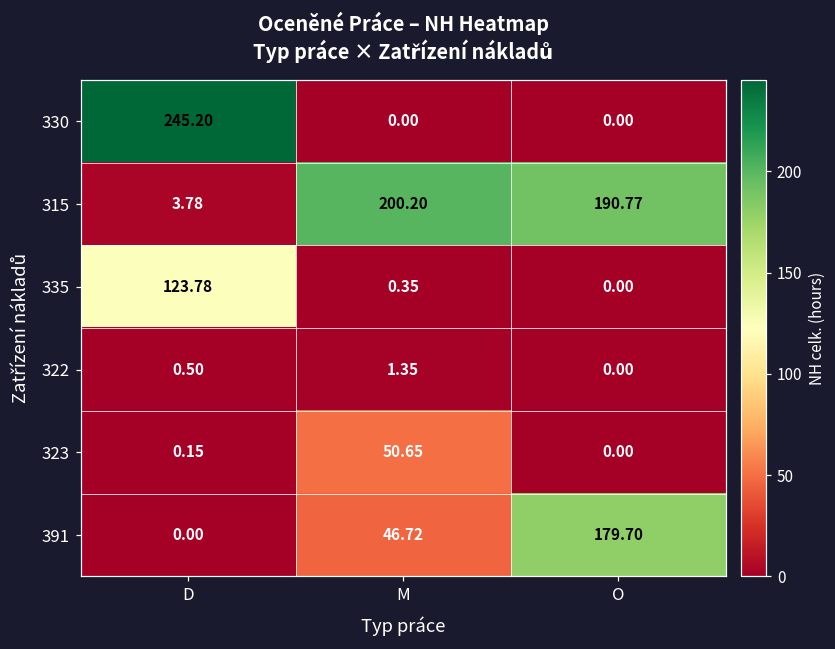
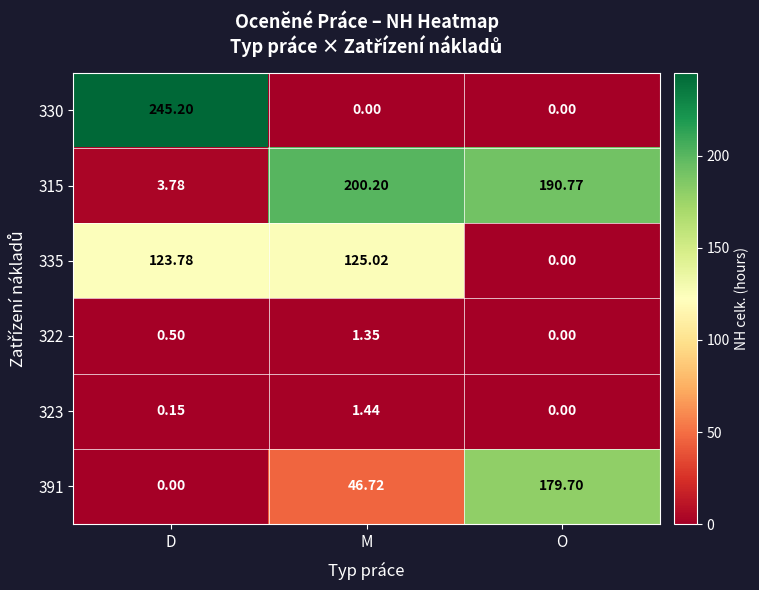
335, M: 0.35 -> 125.02
323, M: 50.65 -> 1.44
